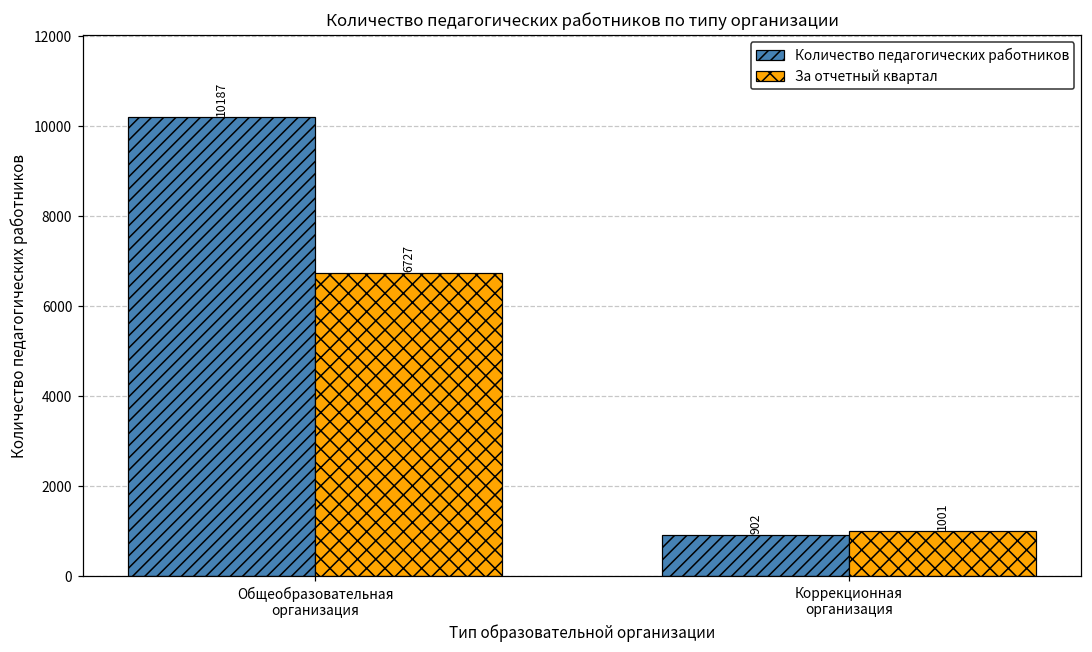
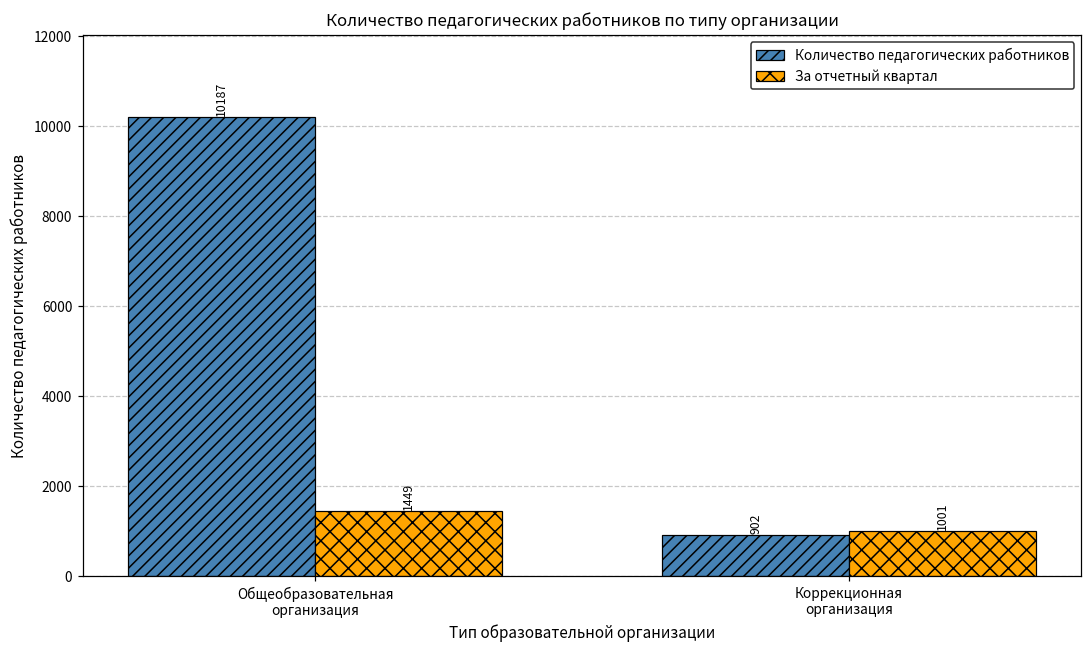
За отчетный квартал, Общеобразовательная организация: 6727 -> 1449
